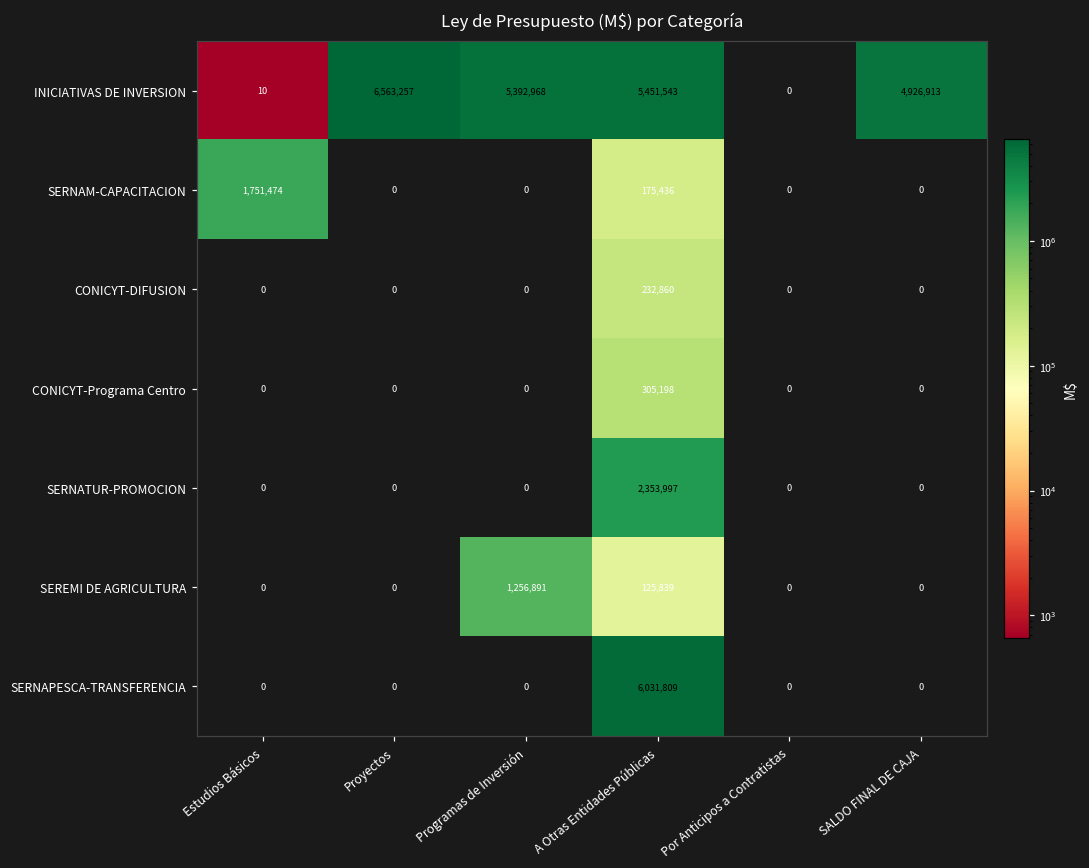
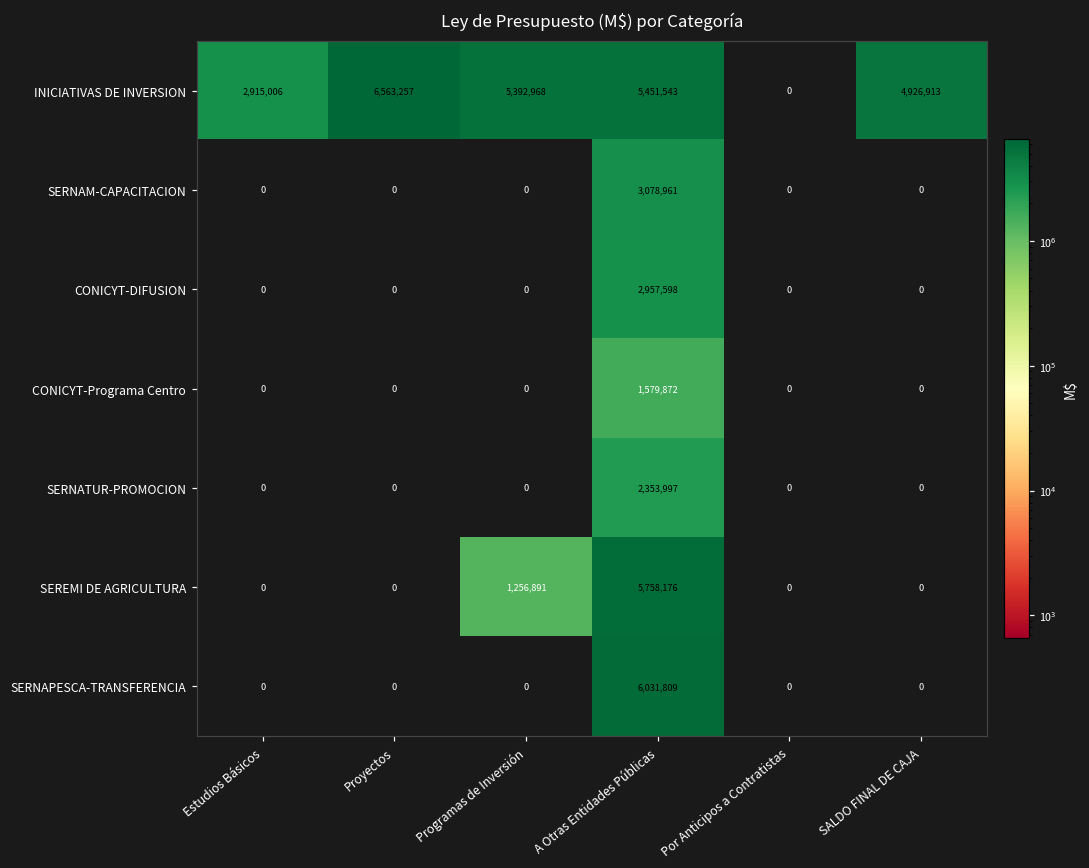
INICIATIVAS DE INVERSION, Estudios Básicos: 10 -> 2,915,006
SERNAM-CAPACITACION, Estudios Básicos: 1,751,474 -> 0
SERNAM-CAPACITACION, A Otras Entidades Públicas: 175,436 -> 3,078,961
CONICYT-DIFUSION, A Otras Entidades Públicas: 232,860 -> 2,957,598
CONICYT-Programa Centro, A Otras Entidades Públicas: 305,198 -> 1,579,872
SEREMI DE AGRICULTURA, A Otras Entidades Públicas: 125,839 -> 5,758,176
